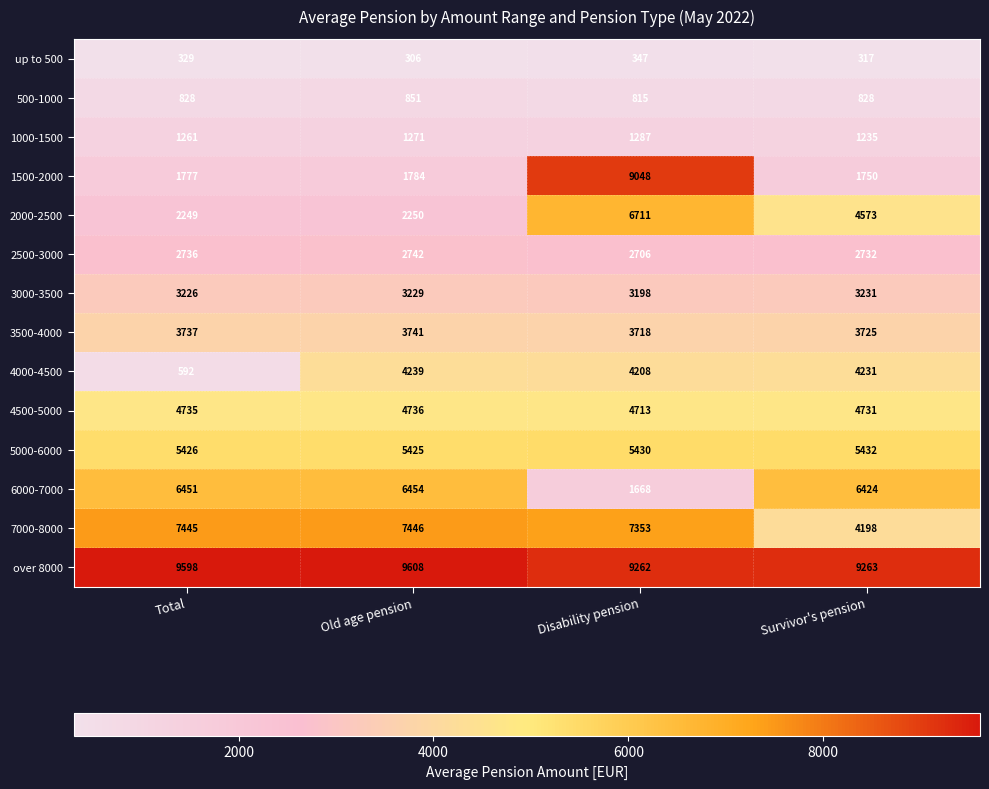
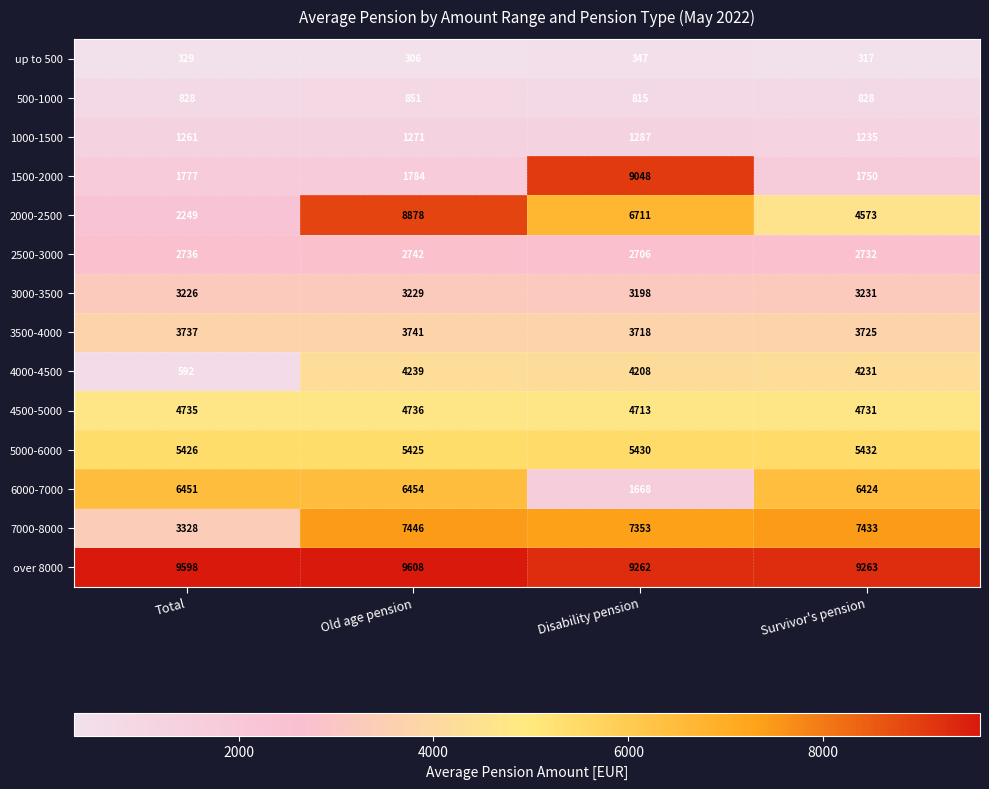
2000-2500, Old age pension: 2250 -> 8878
7000-8000, Total: 7445 -> 3328
7000-8000, Survivor's pension: 4198 -> 7433
